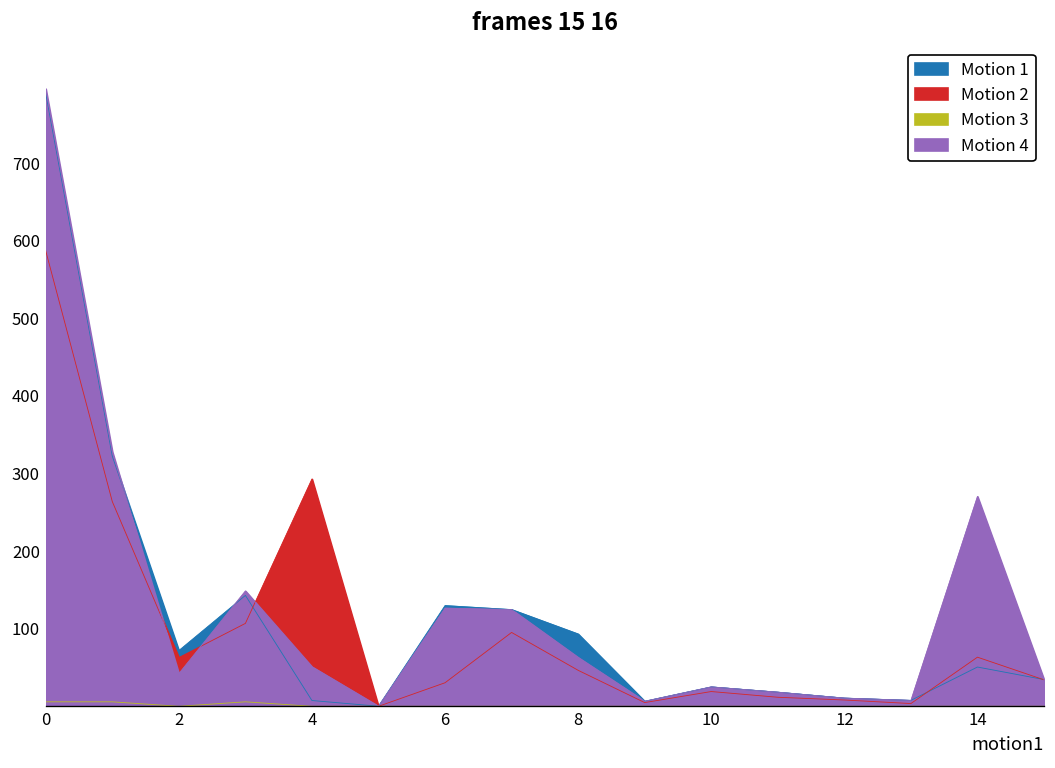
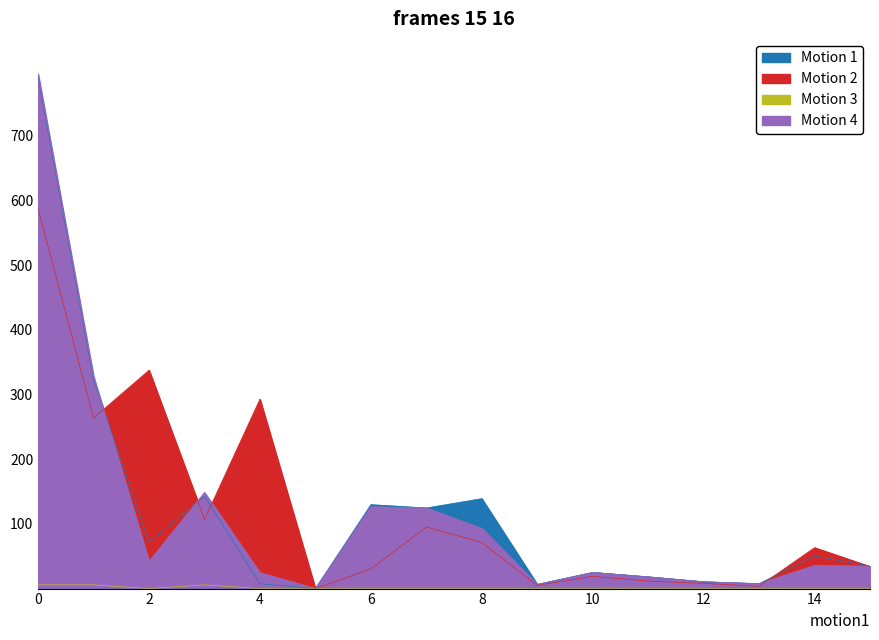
Motion 2, 2: 60 -> 340
Motion 4, 4: 50 -> 20
Motion 1, 8: 90 -> 140
Motion 2, 8: 50 -> 70
Motion 4, 8: 60 -> 90
Motion 4, 14: 270 -> 40
